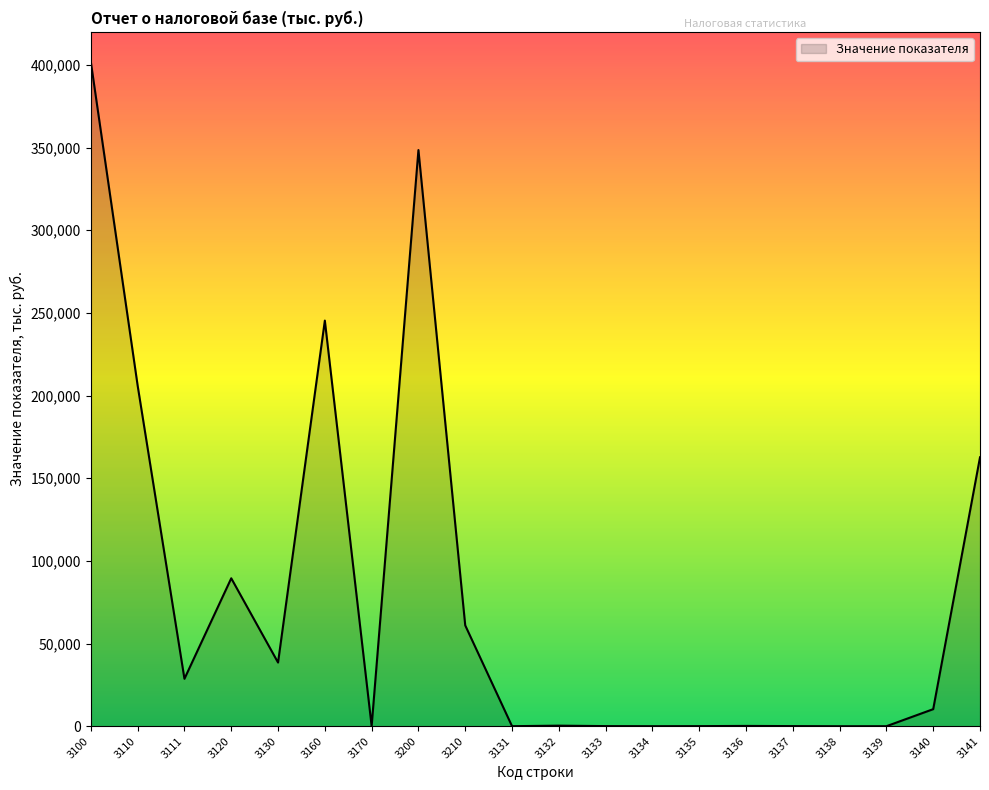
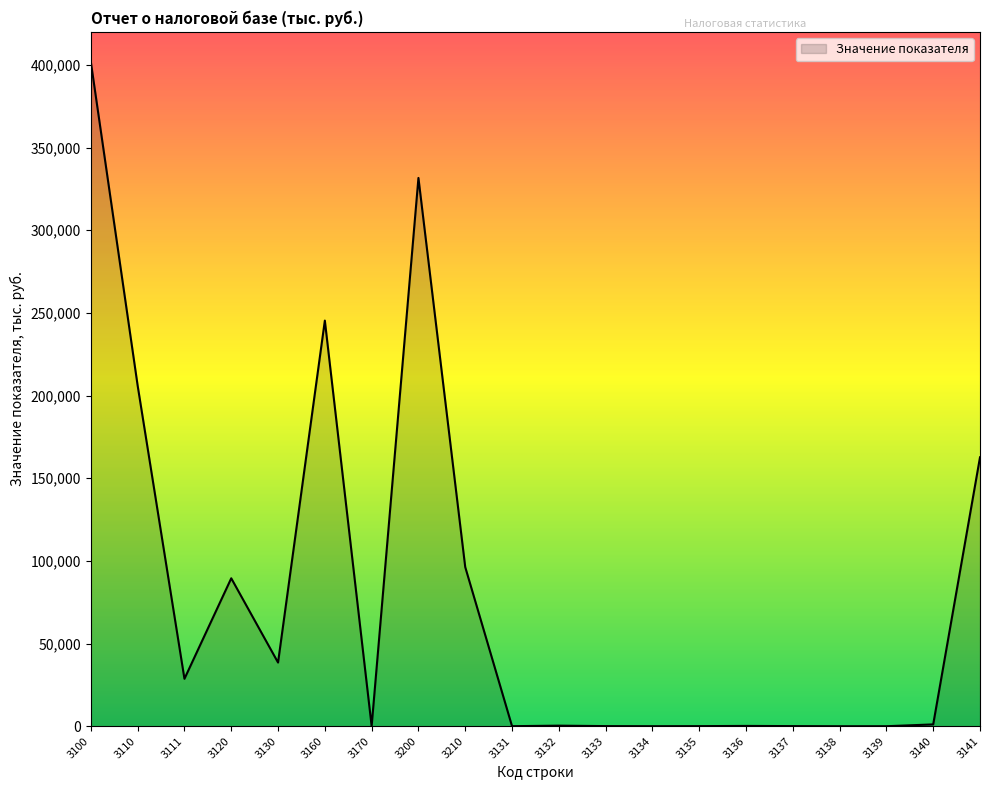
3200: 349,000 -> 332,000
3210: 61,000 -> 96,000
3140: 10,000 -> 1,000
